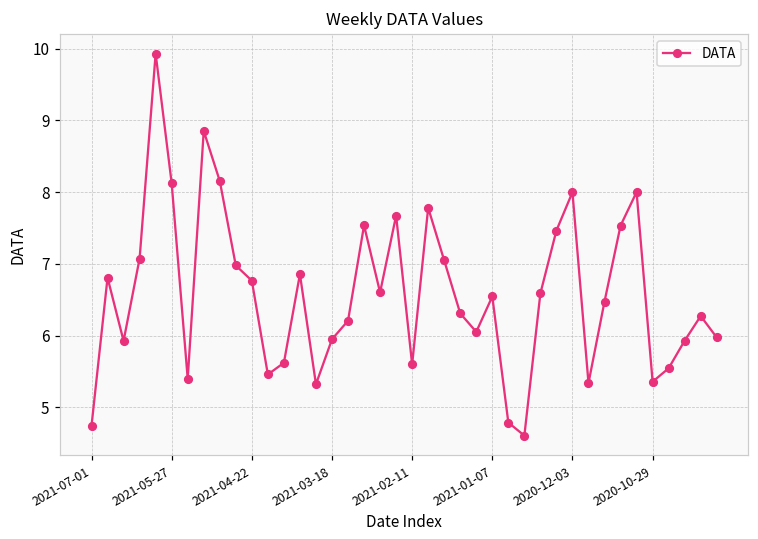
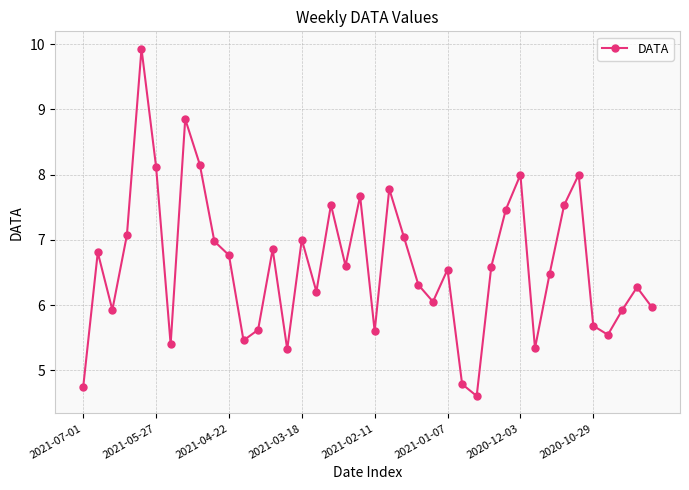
2021-03-18: 5.9 -> 7.0
2020-10-29: 5.4 -> 5.7
